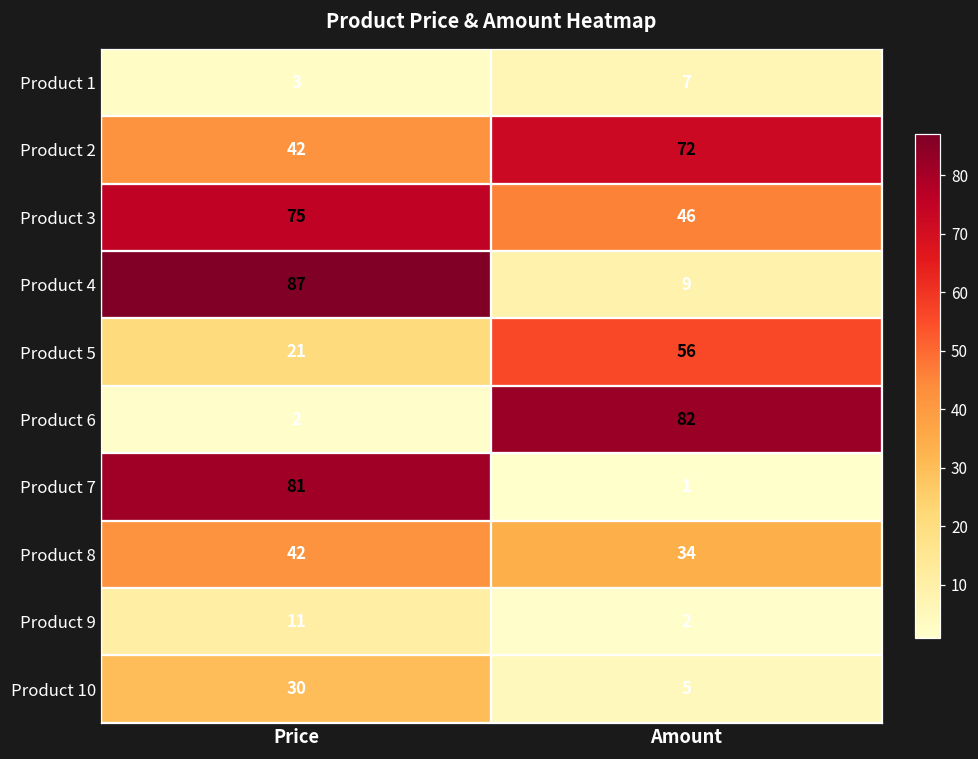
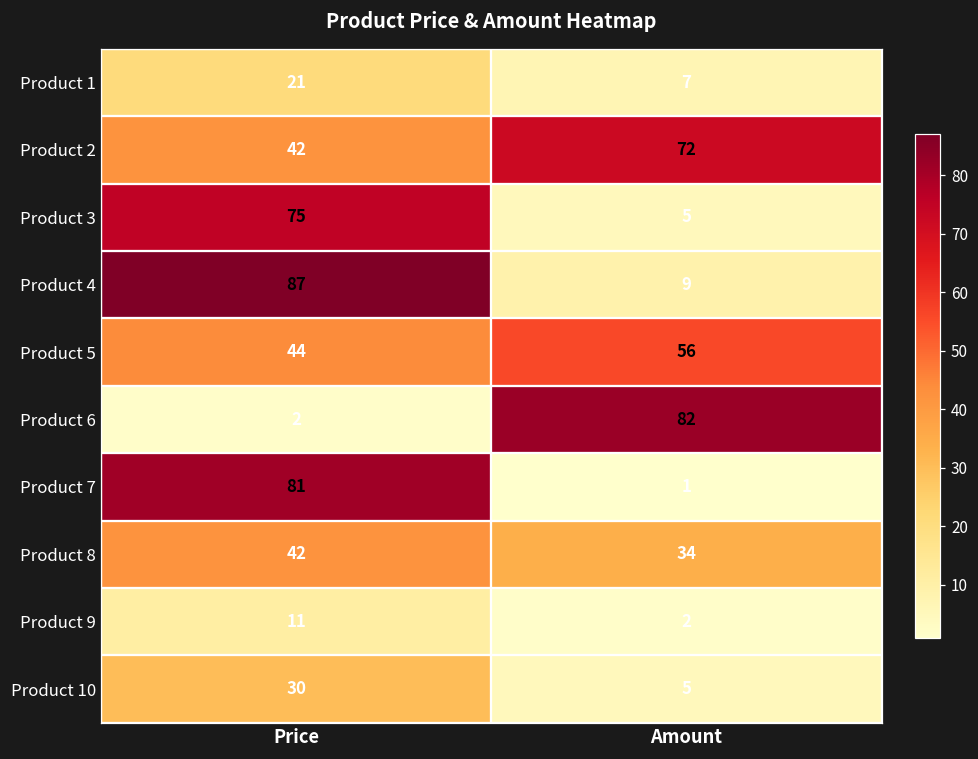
Product 1, Price: 3 -> 21
Product 3, Amount: 46 -> 5
Product 5, Price: 21 -> 44
